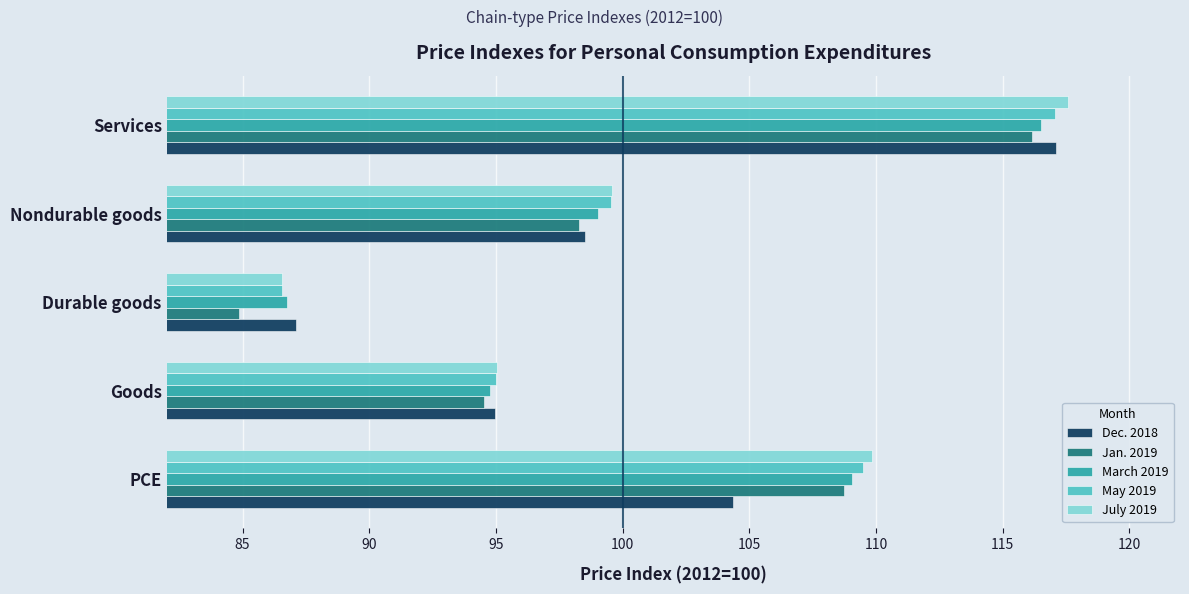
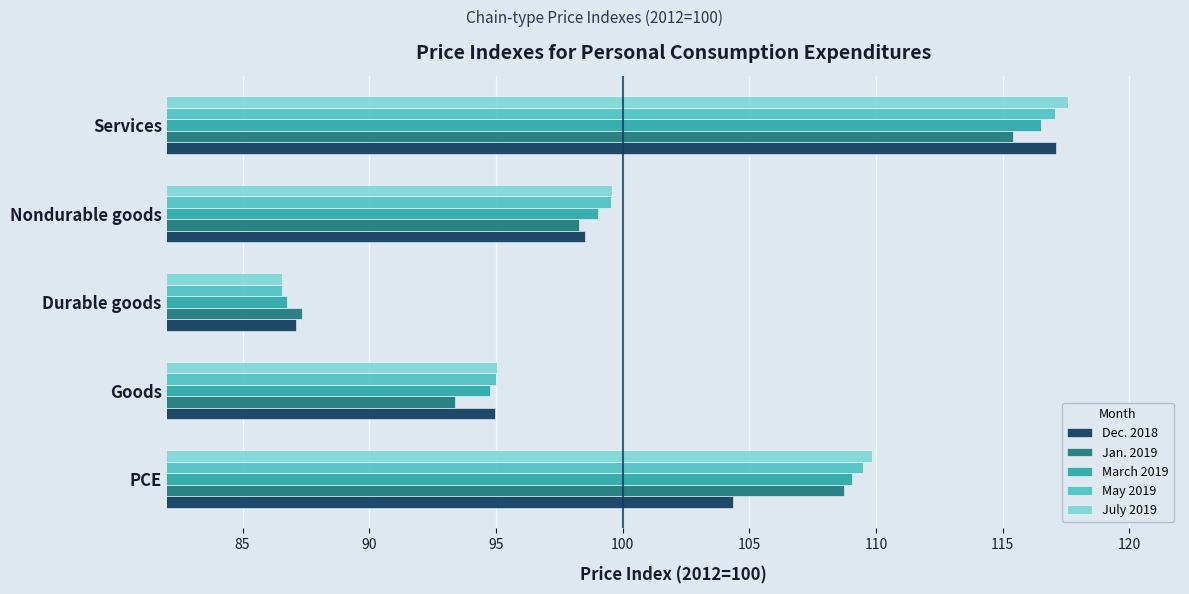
Jan. 2019, Services: 116.2 -> 115.4
Jan. 2019, Durable goods: 84.9 -> 87.3
Jan. 2019, Goods: 94.5 -> 93.4
